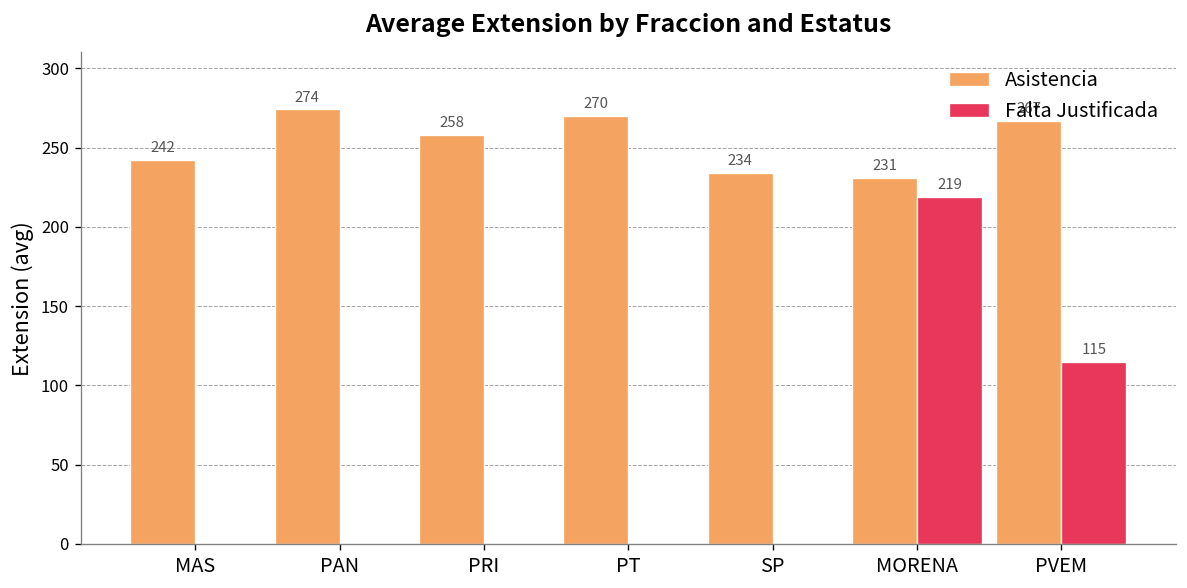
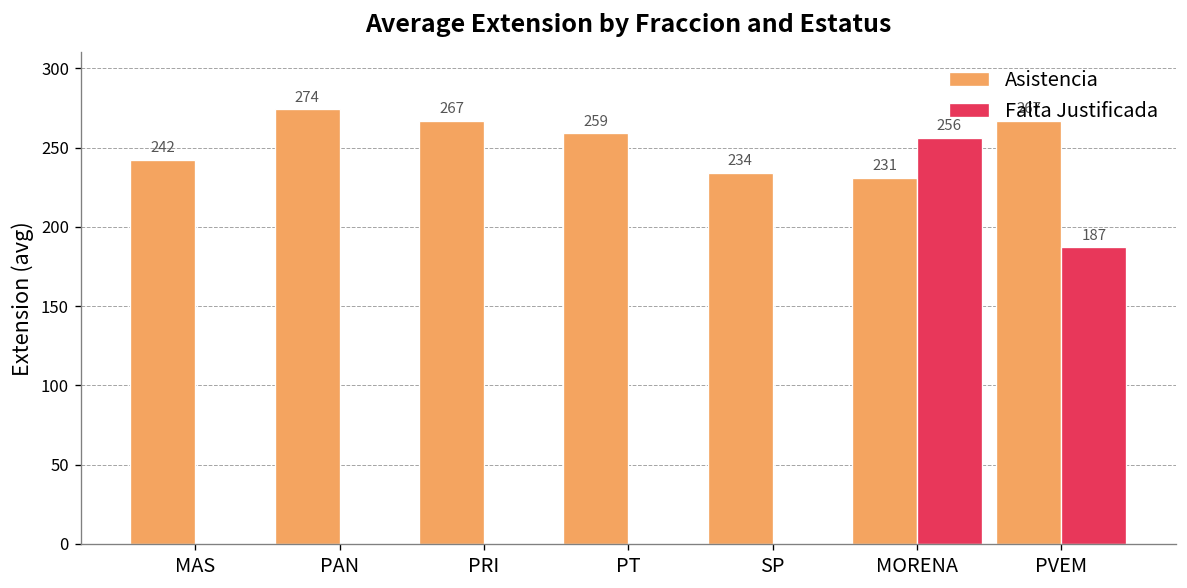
Asistencia, PRI: 258 -> 267
Asistencia, PT: 270 -> 259
Falta Justificada, MORENA: 219 -> 256
Falta Justificada, PVEM: 115 -> 187
